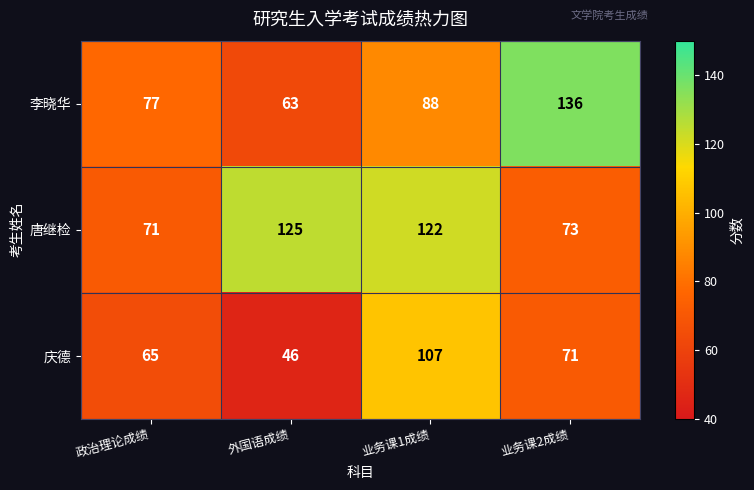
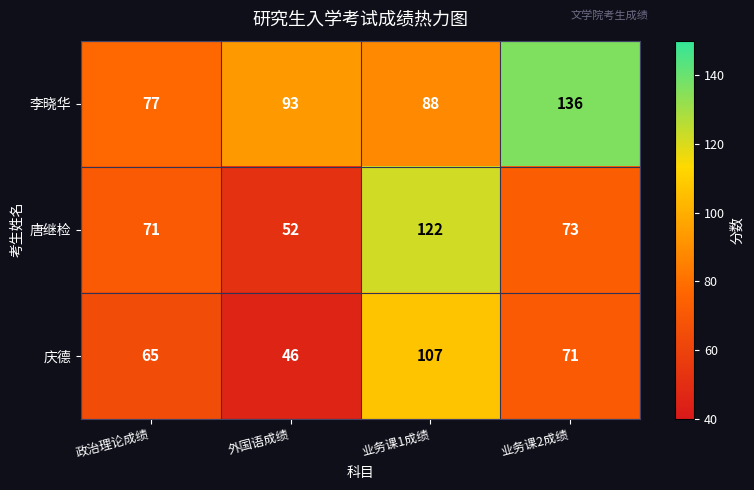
李晓华, 外国语成绩: 63 -> 93
唐继检, 外国语成绩: 125 -> 52
